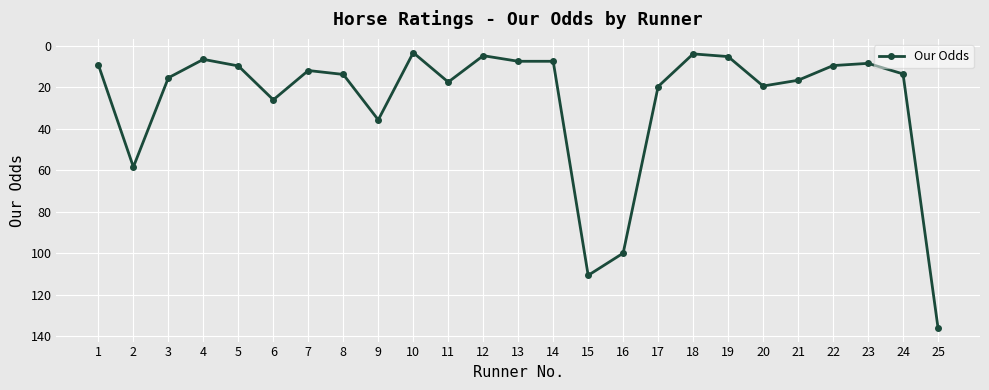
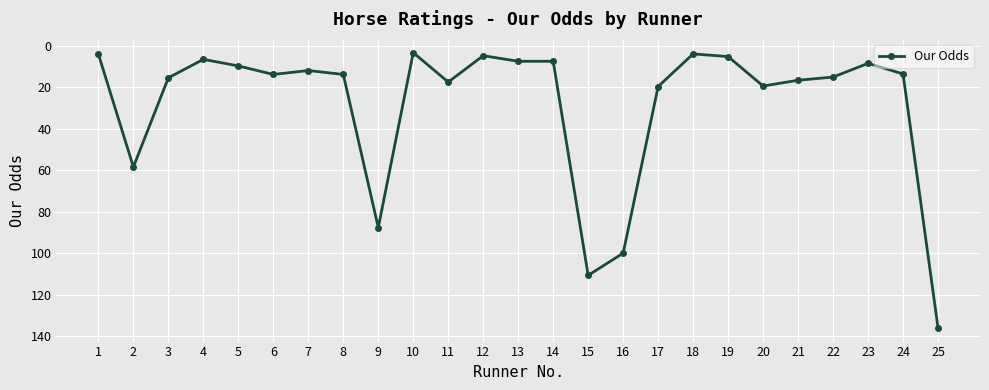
1: 9 -> 4
6: 26 -> 14
9: 36 -> 88
22: 10 -> 15
